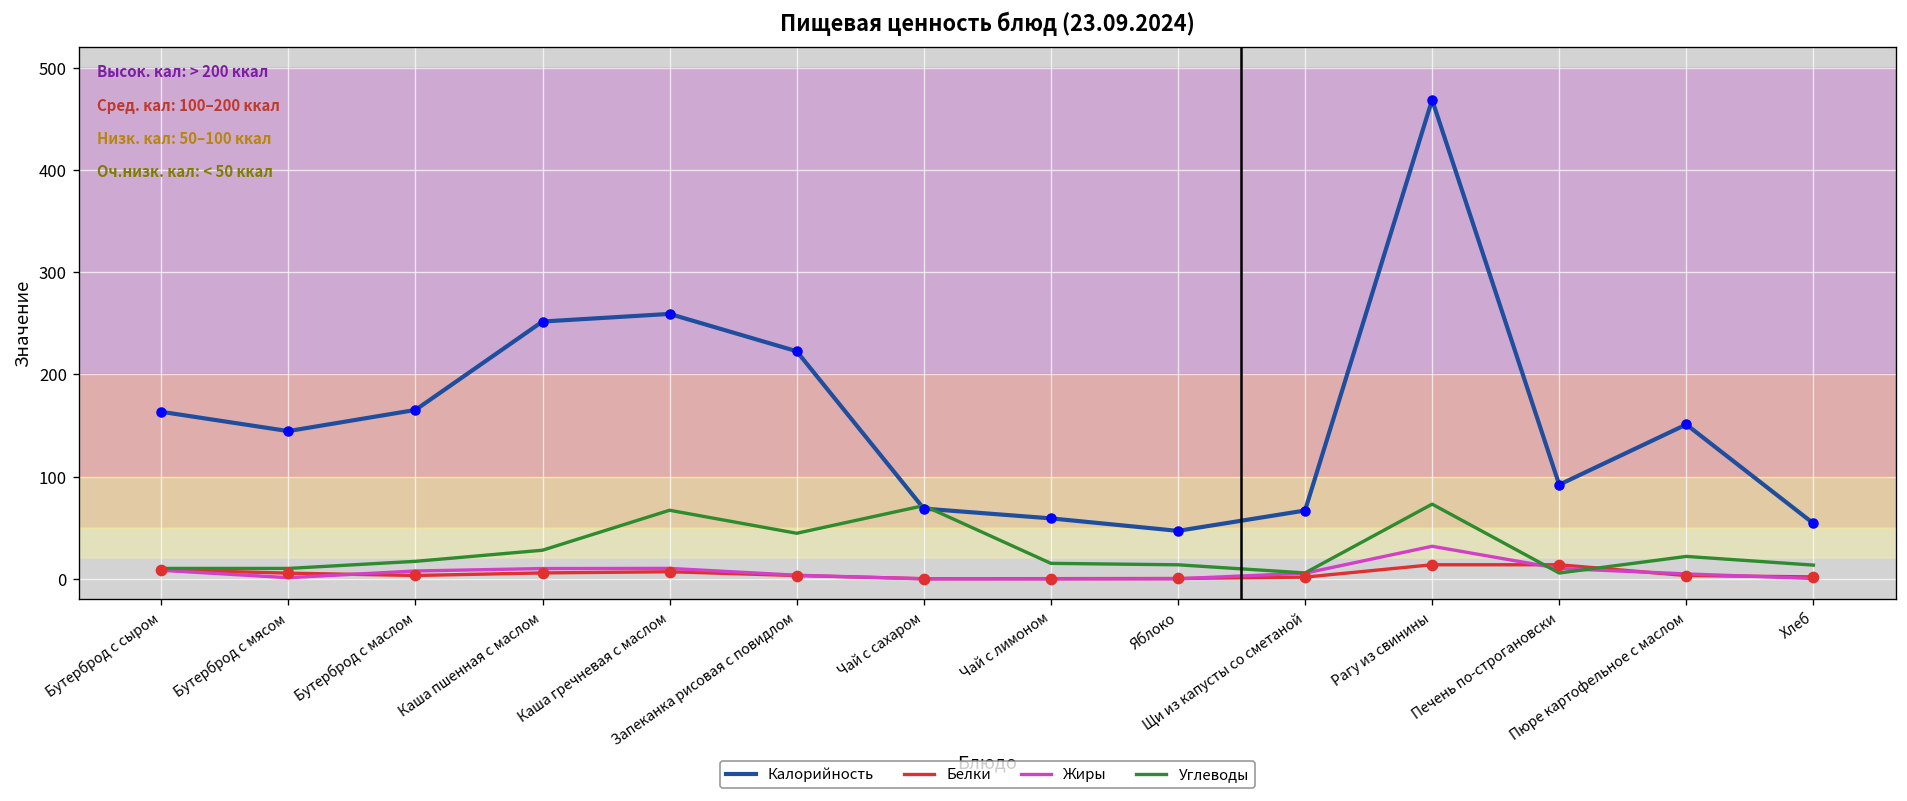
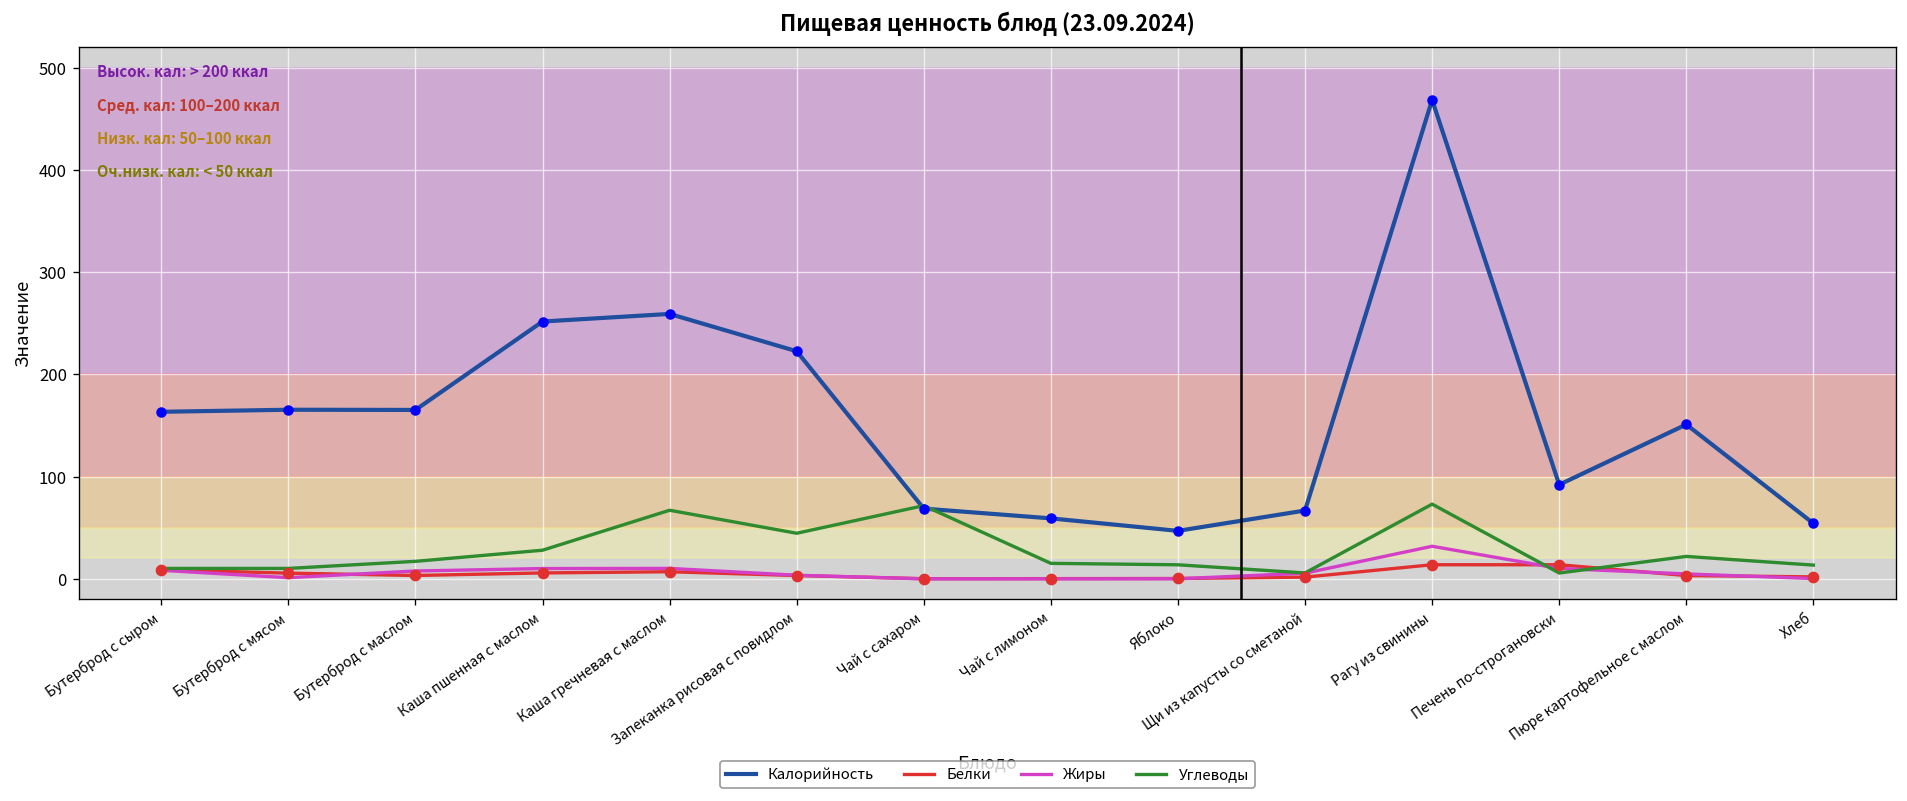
Калорийность, Бутерброд с мясом: 140 -> 170
